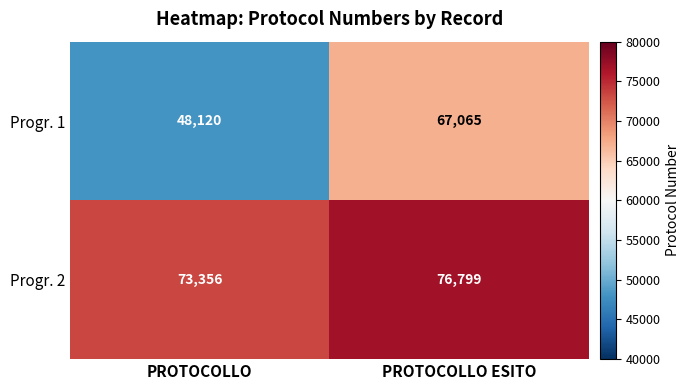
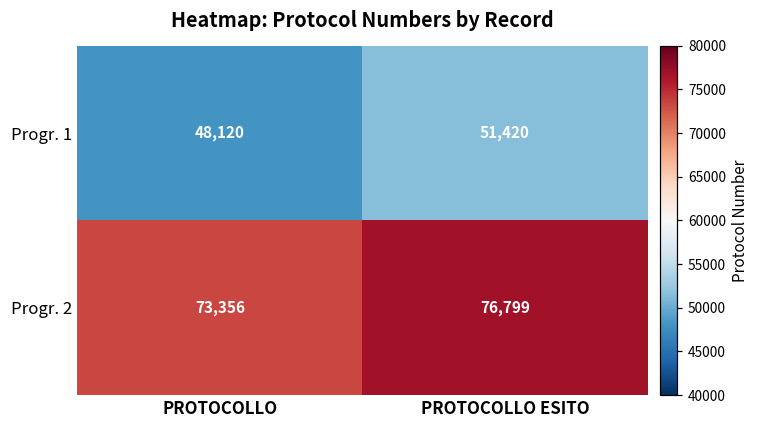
Progr. 1, PROTOCOLLO ESITO: 67,065 -> 51,420
